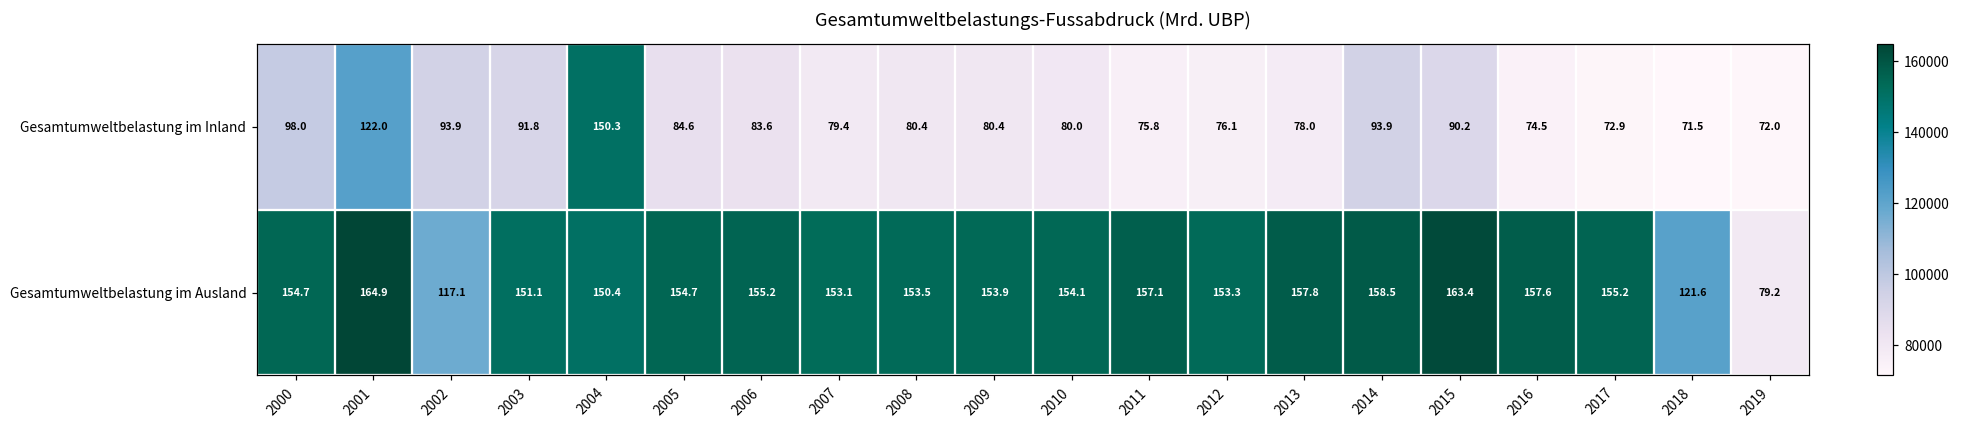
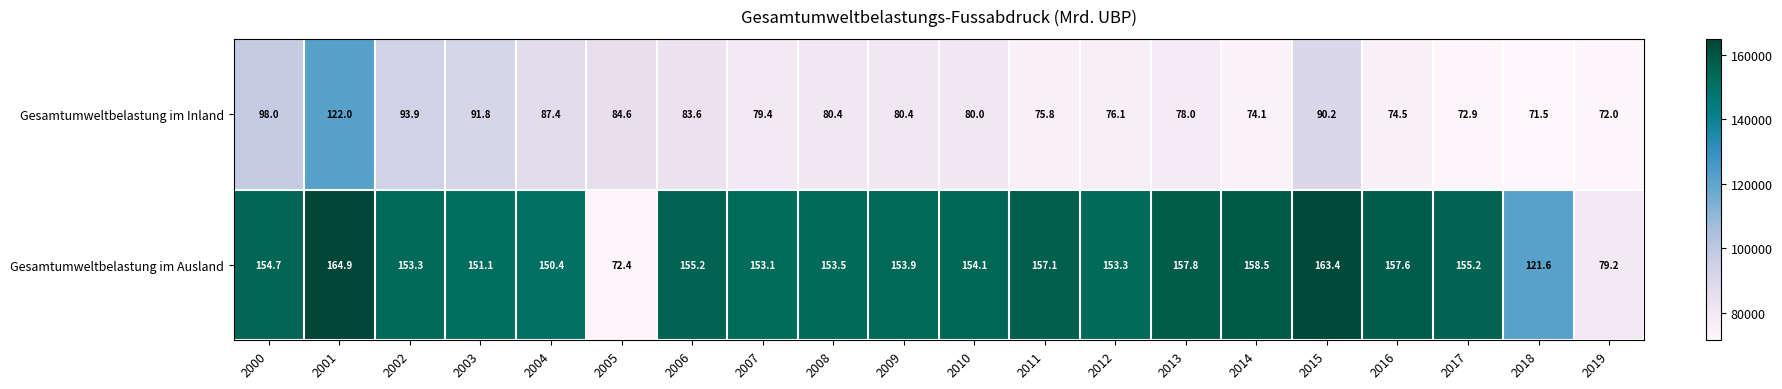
Gesamtumweltbelastung im Inland, 2004: 150.3 -> 87.4
Gesamtumweltbelastung im Inland, 2014: 93.9 -> 74.1
Gesamtumweltbelastung im Ausland, 2002: 117.1 -> 153.3
Gesamtumweltbelastung im Ausland, 2005: 154.7 -> 72.4
